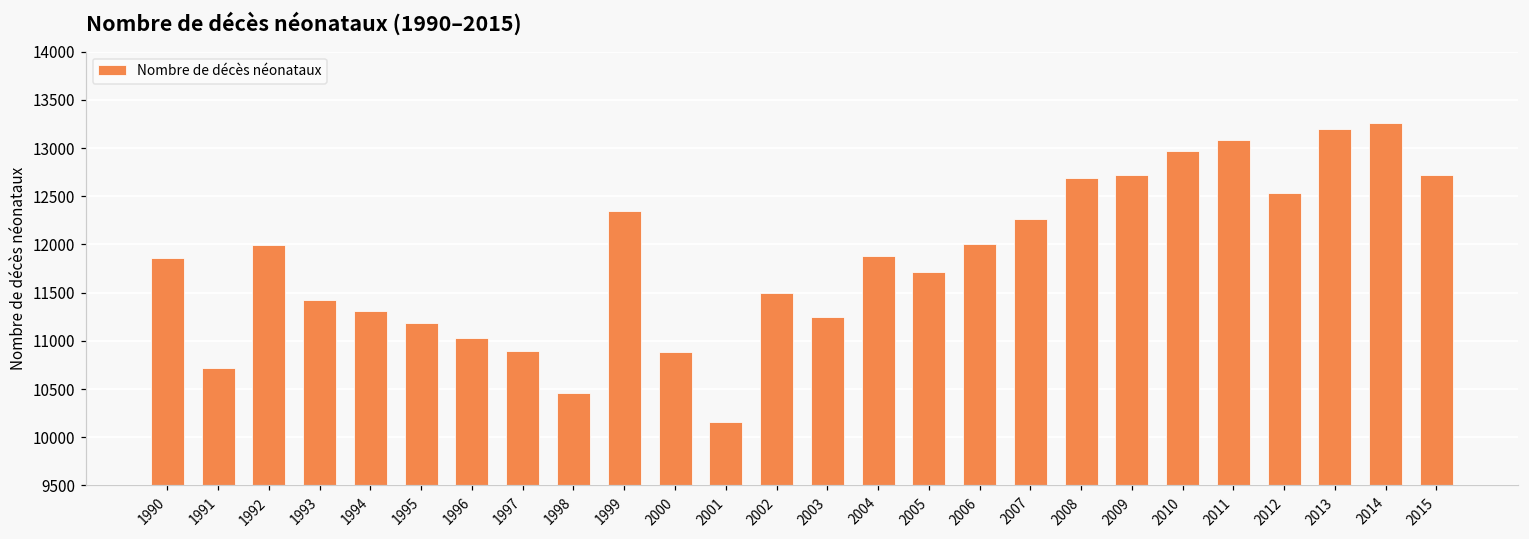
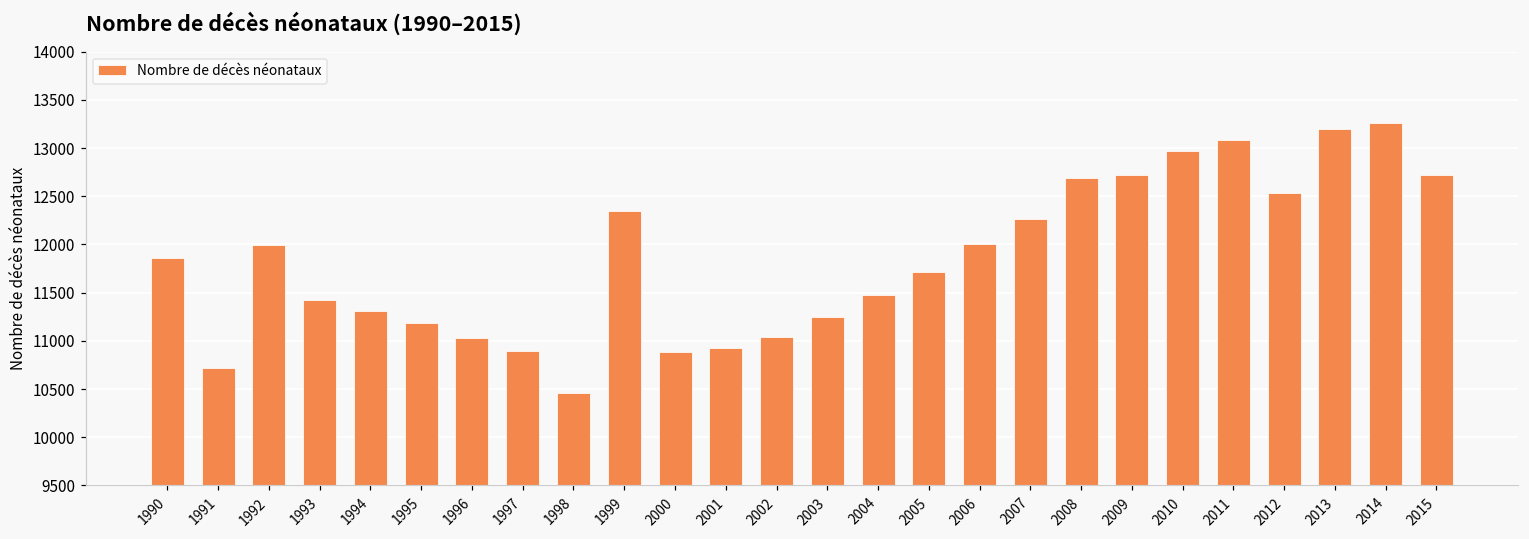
2001: 10200 -> 10900
2002: 11500 -> 11000
2004: 11900 -> 11500
